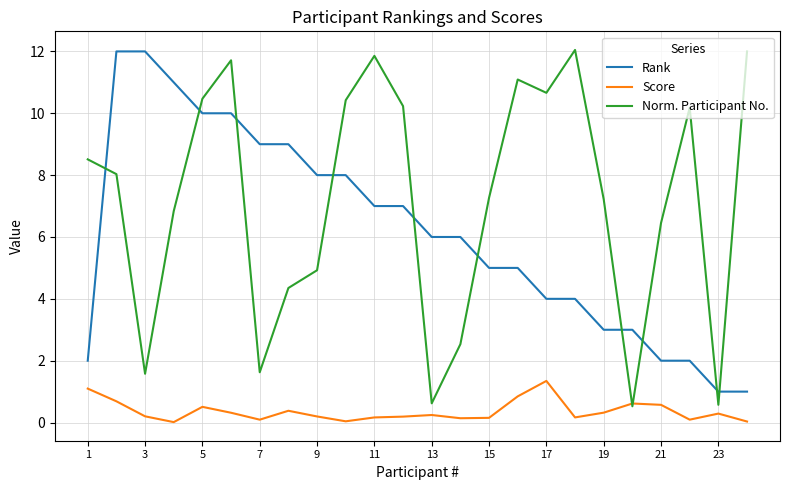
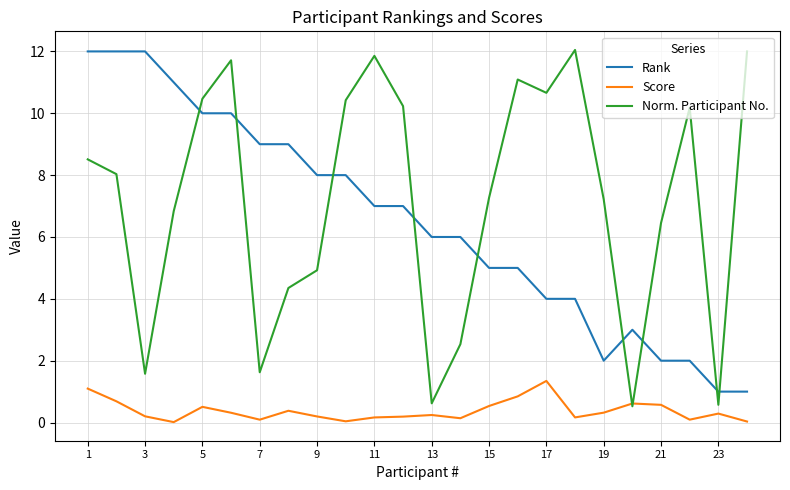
Rank, 1: 2 -> 12
Score, 15: 0.2 -> 0.5
Rank, 19: 3 -> 2
